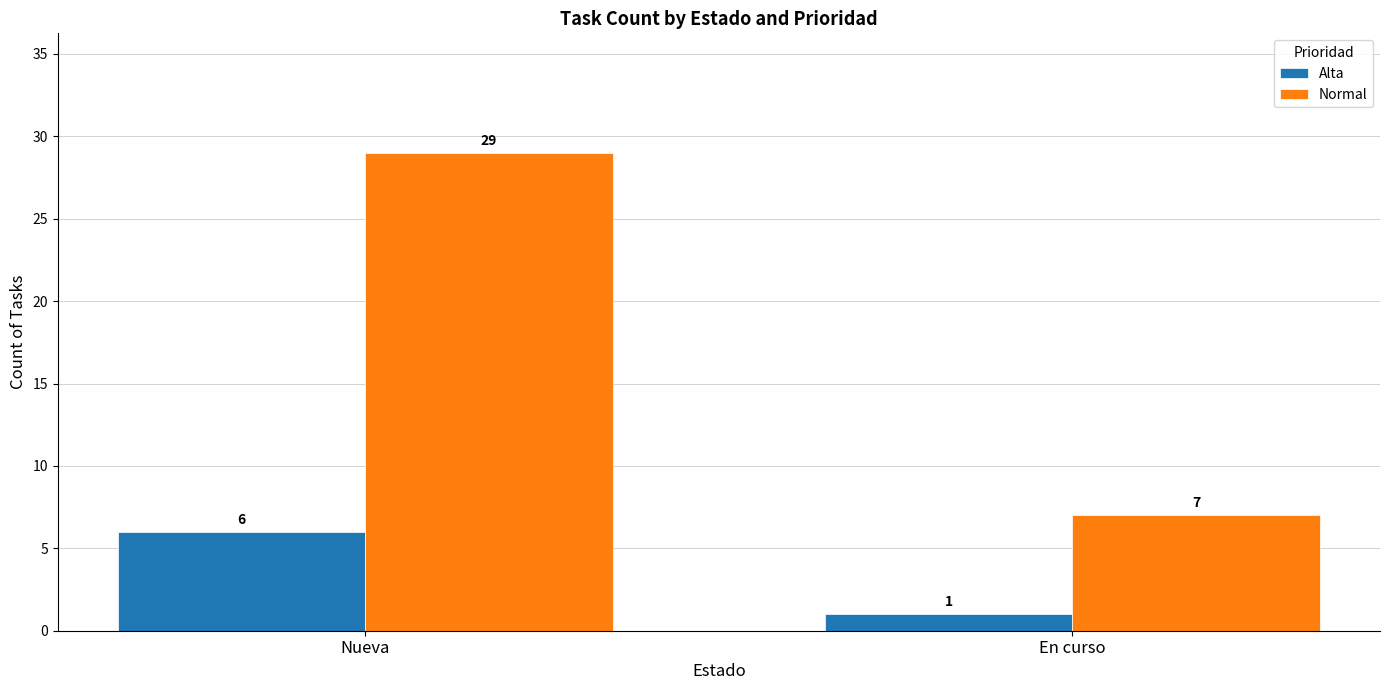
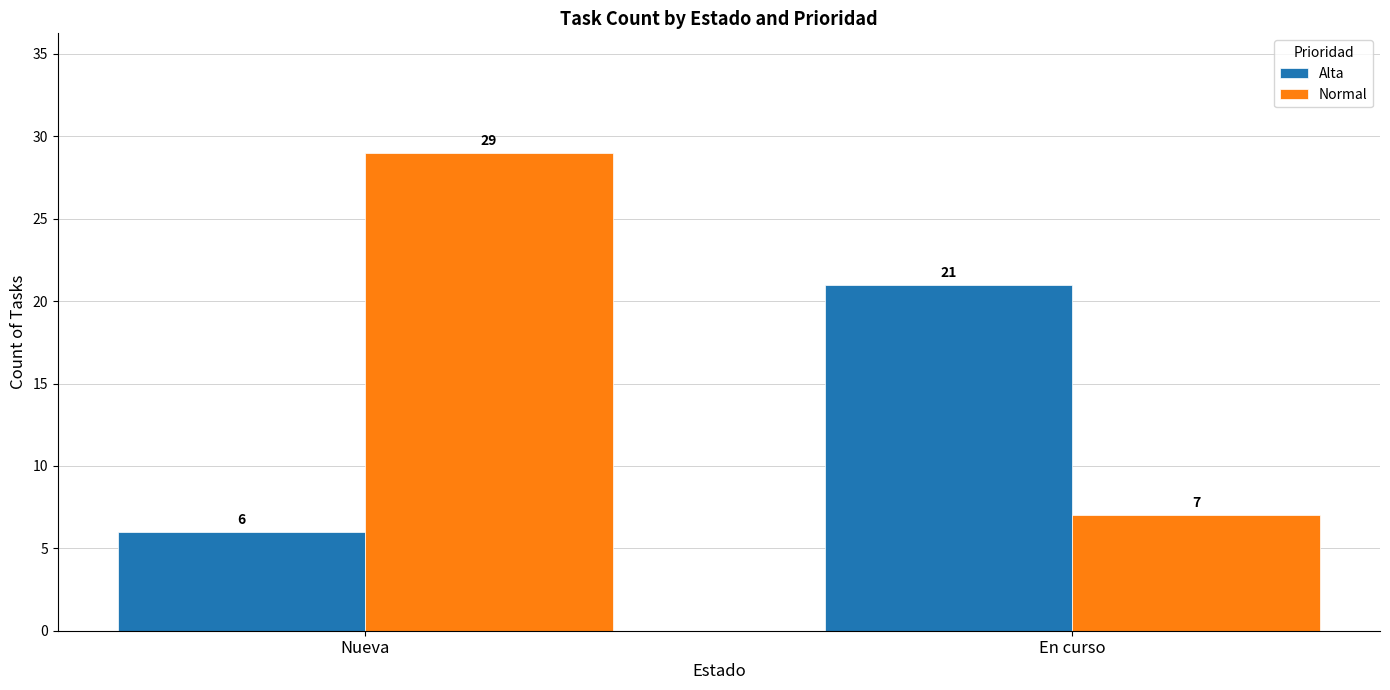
Alta, En curso: 1 -> 21
